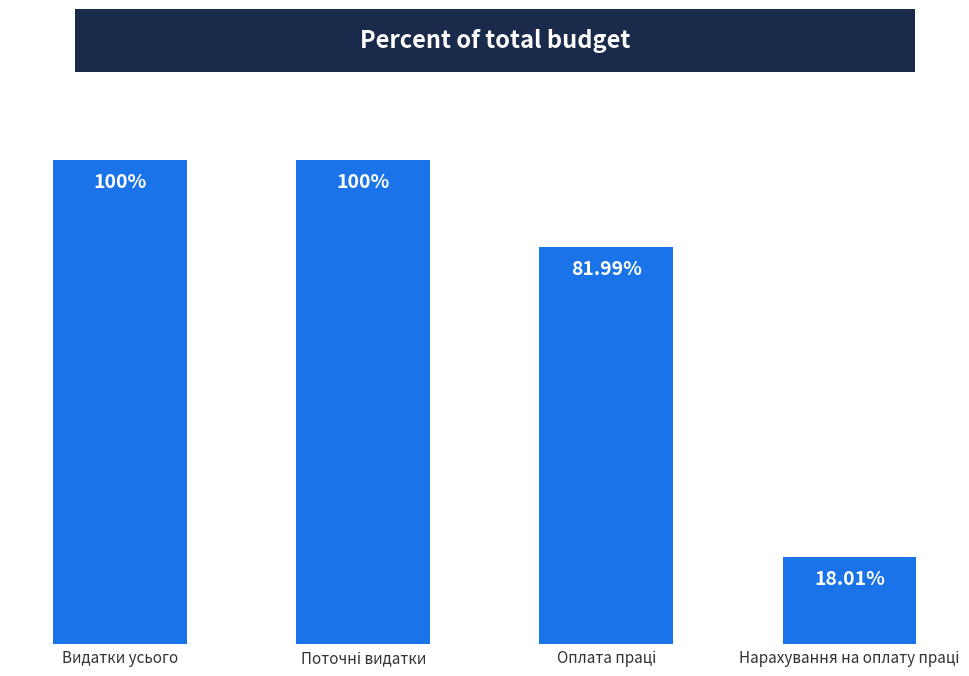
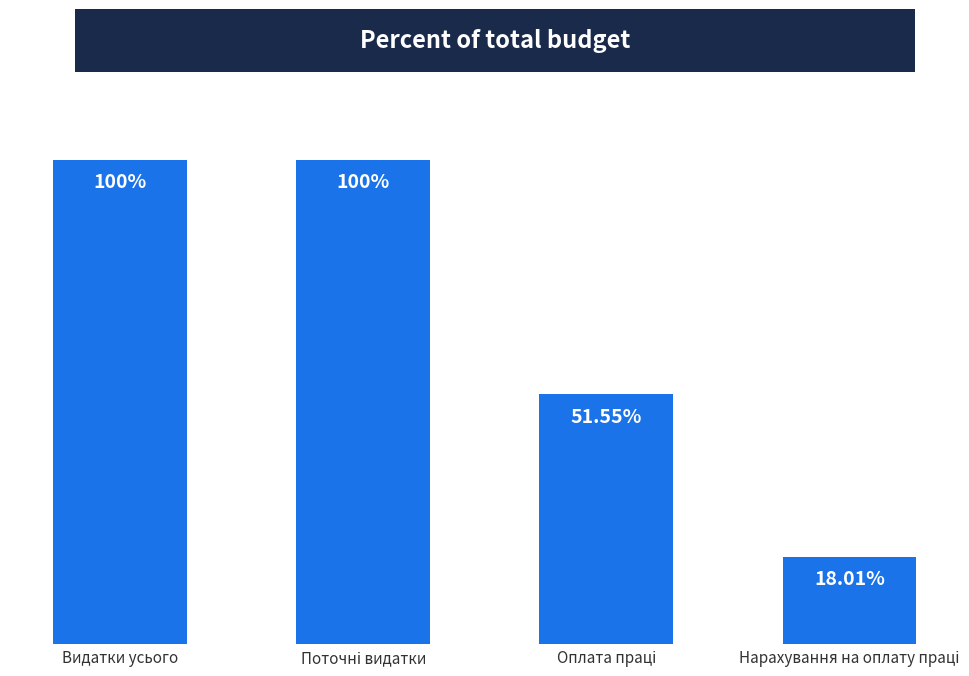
Оплата праці: 81.99% -> 51.55%
